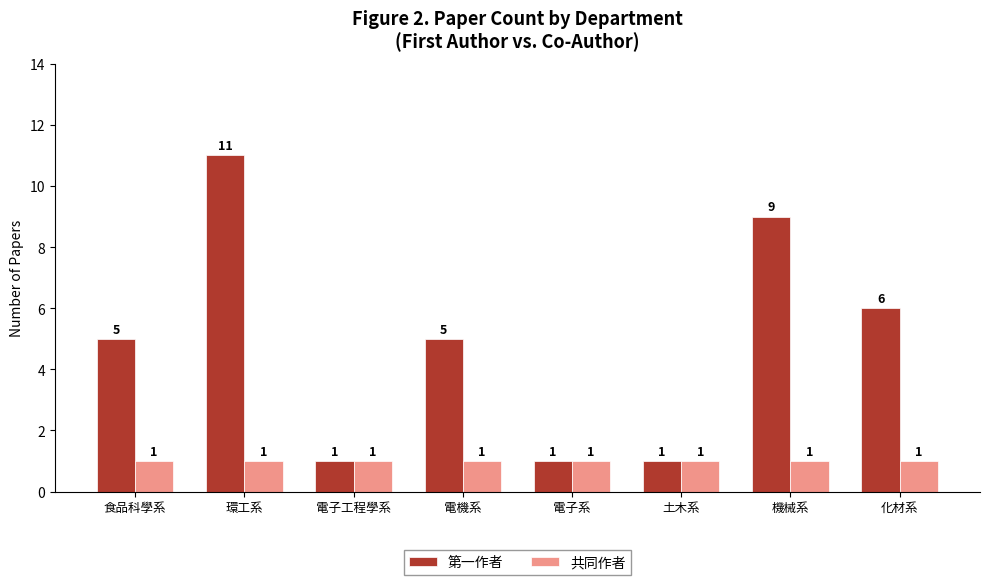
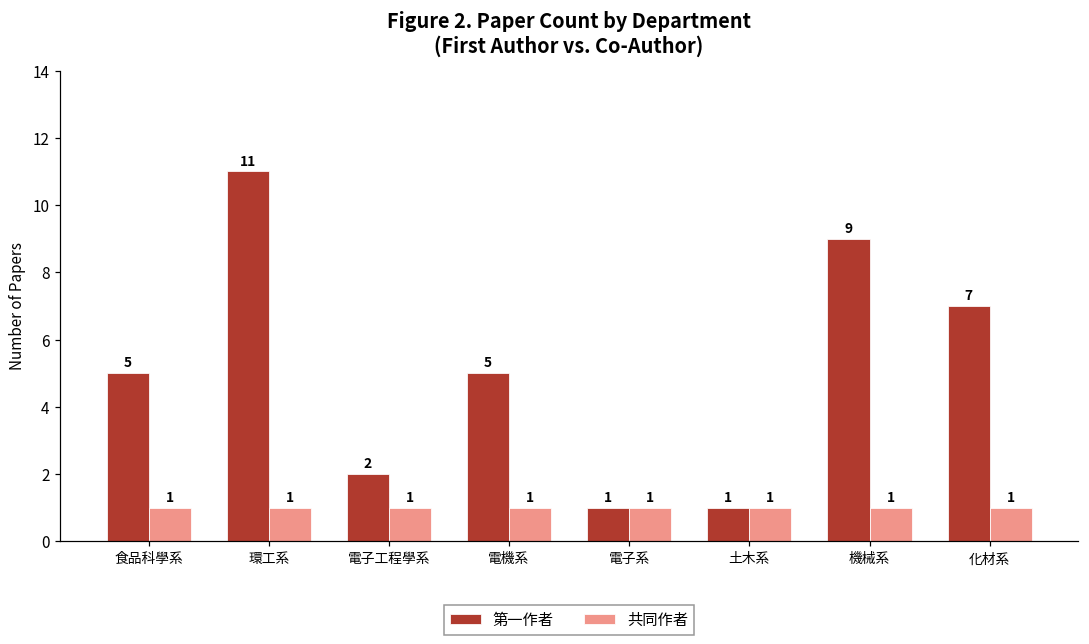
第一作者, 電子工程學系: 1 -> 2
第一作者, 化材系: 6 -> 7
